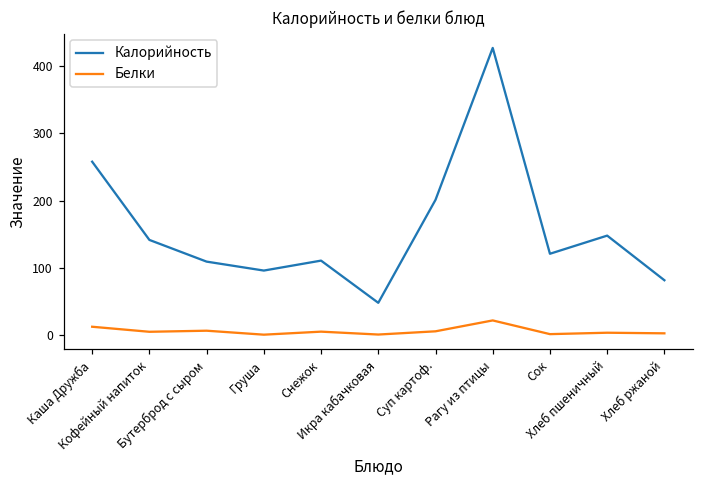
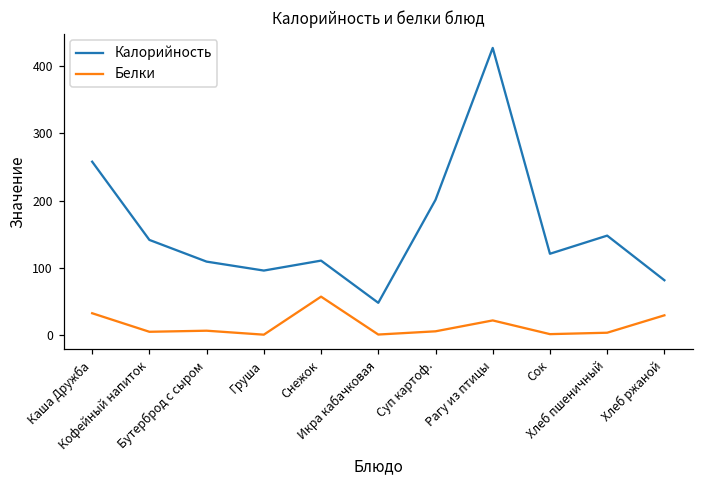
Белки, Каша Дружба: 10 -> 30
Белки, Снежок: 10 -> 60
Белки, Хлеб ржаной: 0 -> 30
